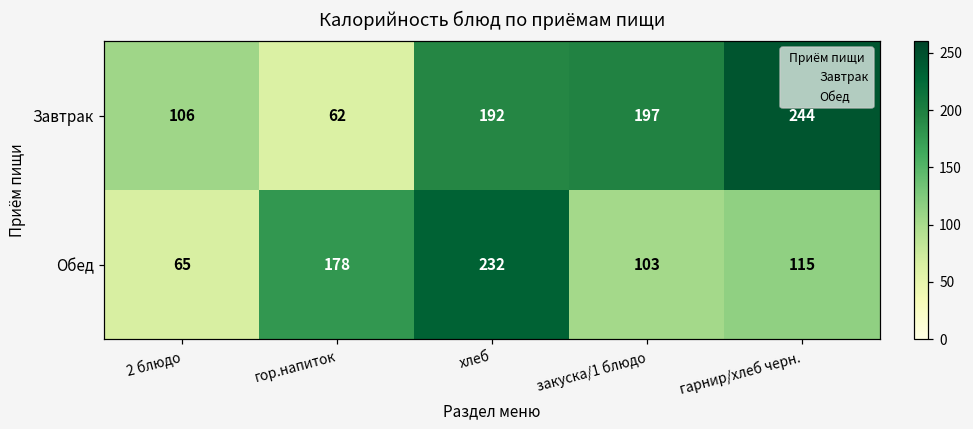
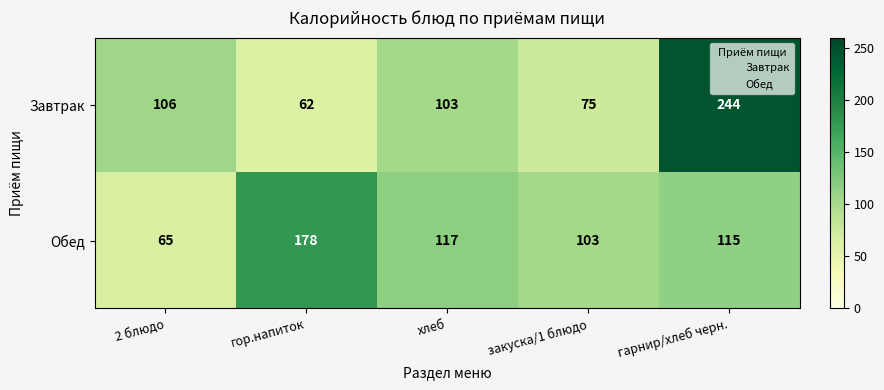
Завтрак, хлеб: 192 -> 103
Завтрак, закуска/1 блюдо: 197 -> 75
Обед, хлеб: 232 -> 117
